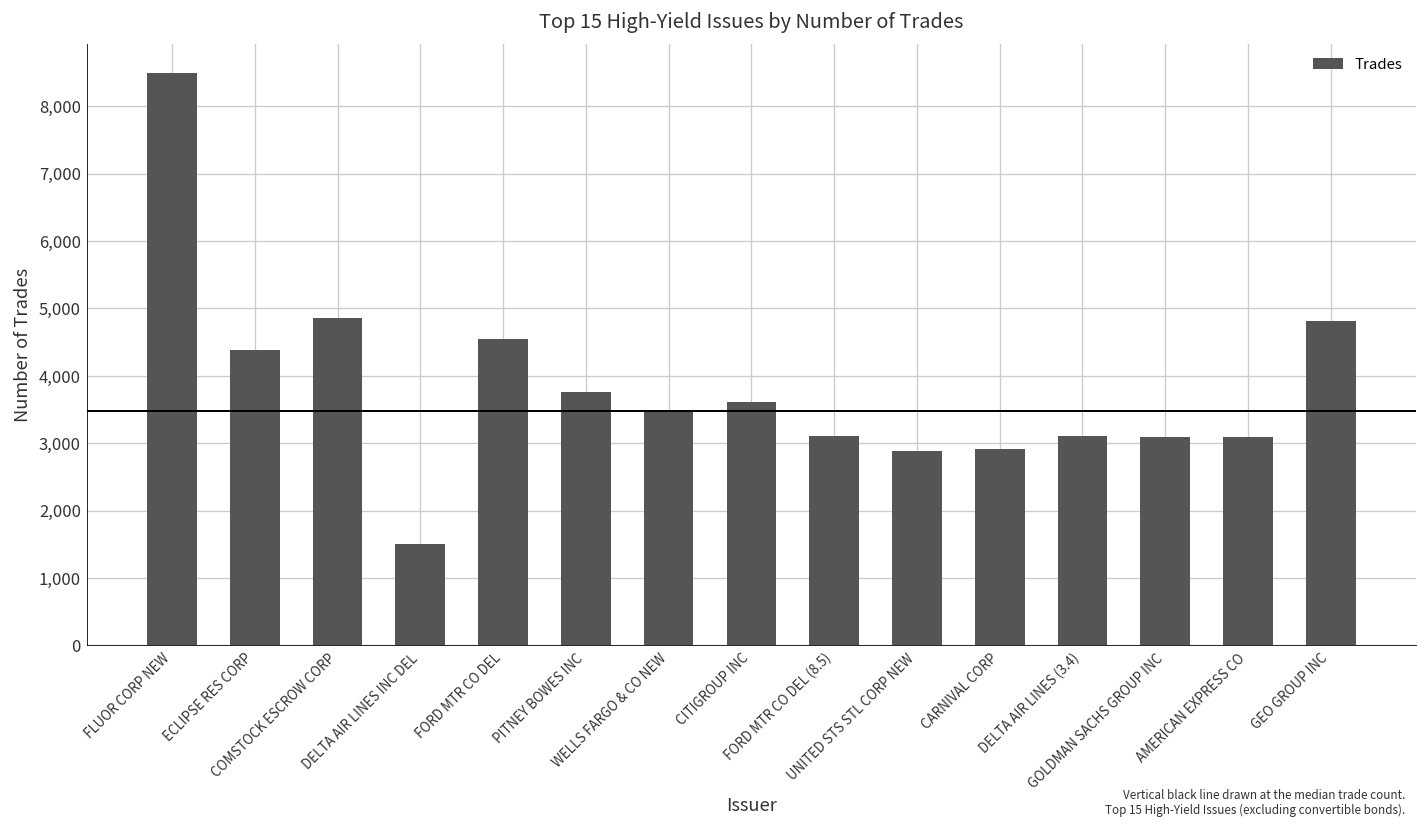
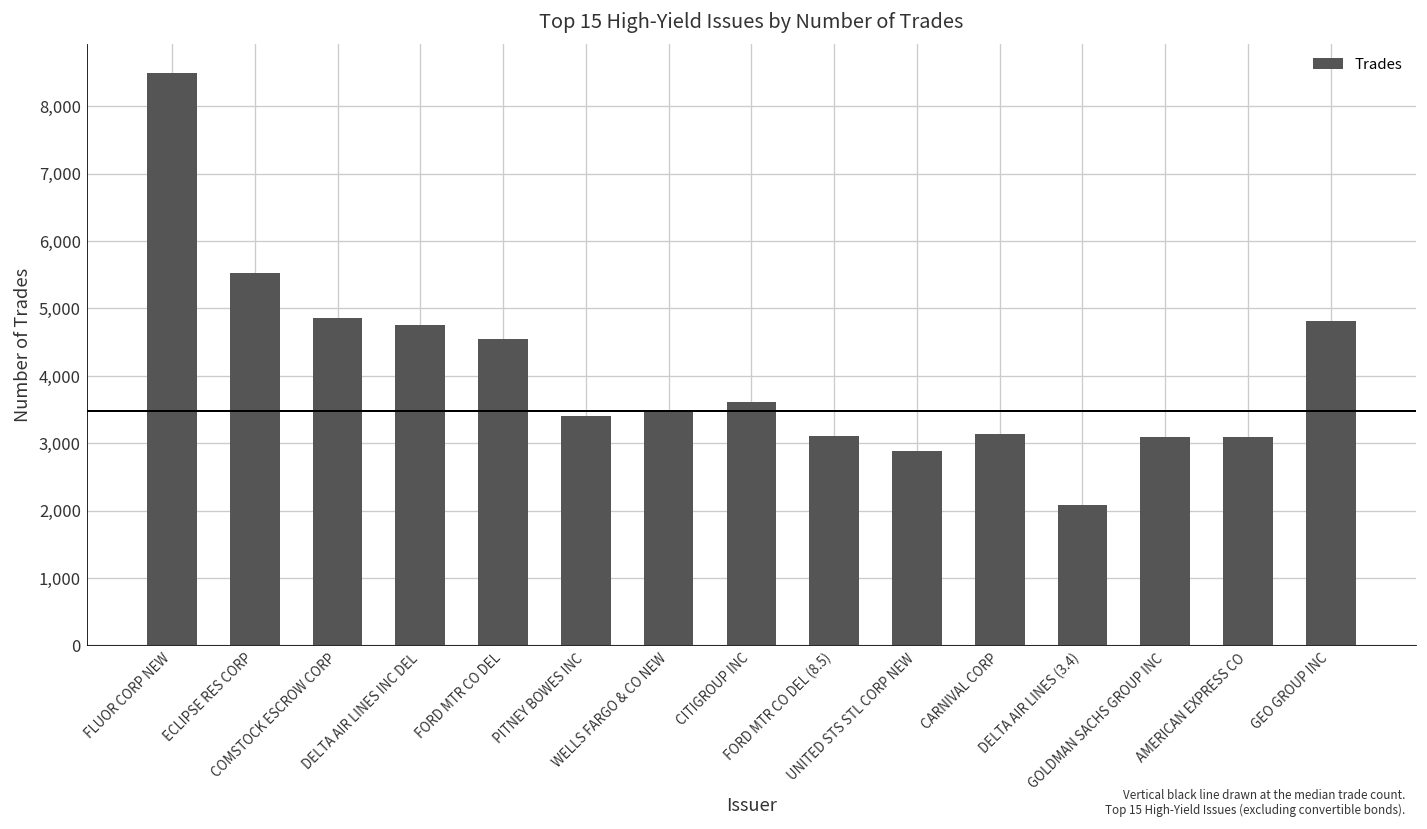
ECLIPSE RES CORP: 4,400 -> 5,500
DELTA AIR LINES INC DEL: 1,500 -> 4,700
PITNEY BOWES INC: 3,800 -> 3,400
CARNIVAL CORP: 2,900 -> 3,100
DELTA AIR LINES (3.4): 3,100 -> 2,100
